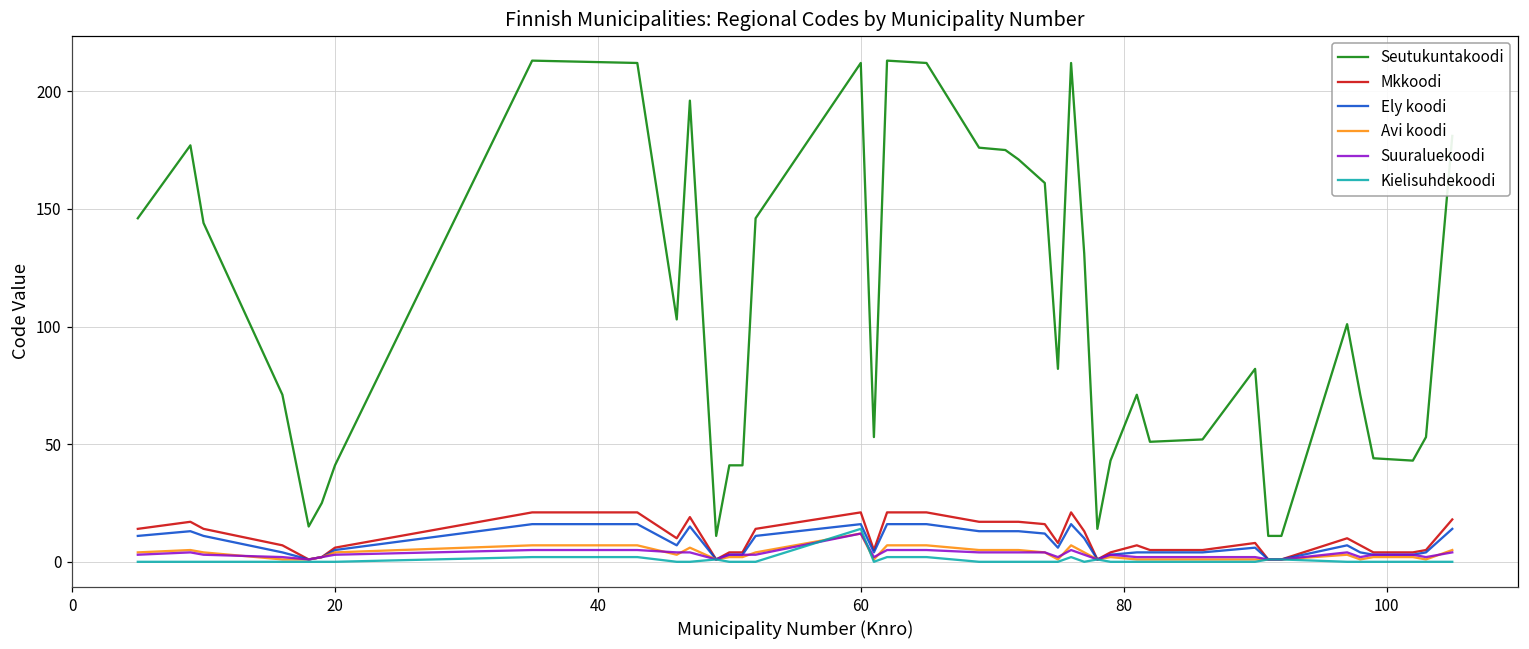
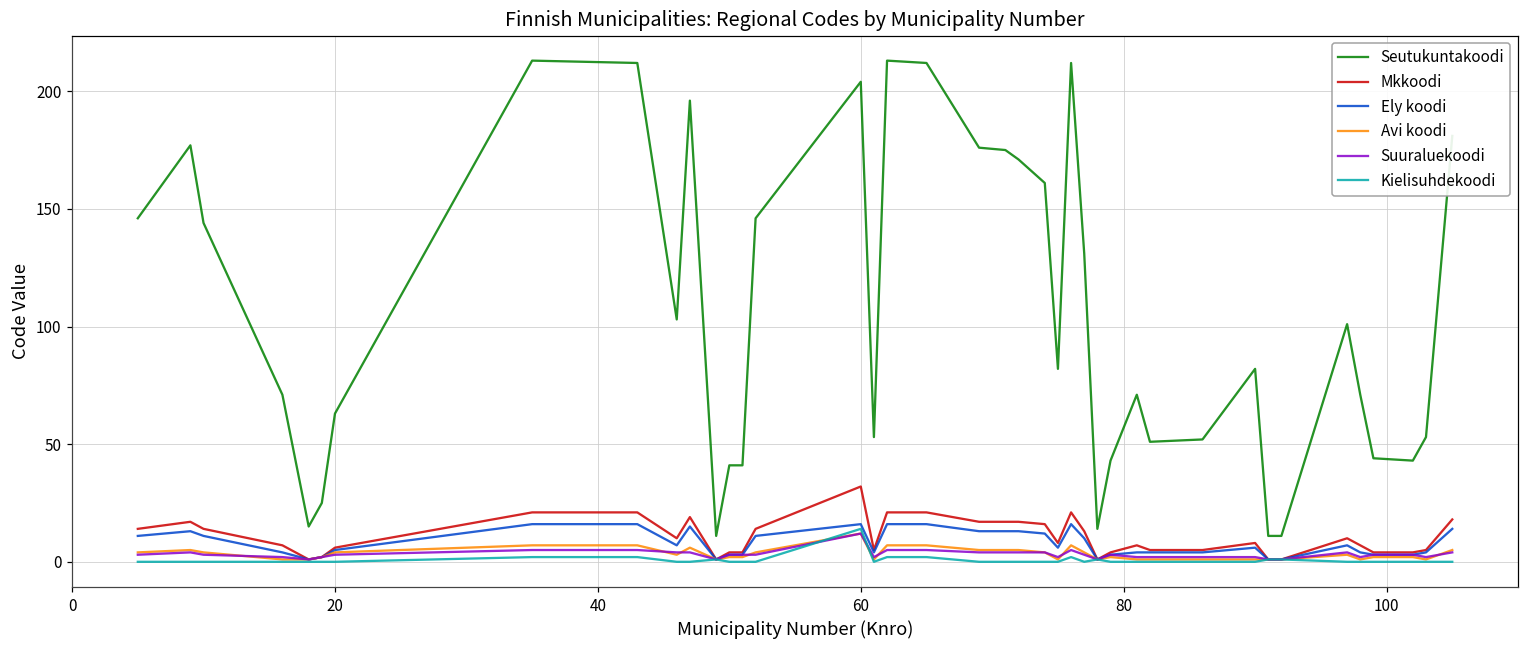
Seutukuntakoodi, 20: 41 -> 63
Seutukuntakoodi, 60: 212 -> 204
Mkkoodi, 60: 21 -> 32
